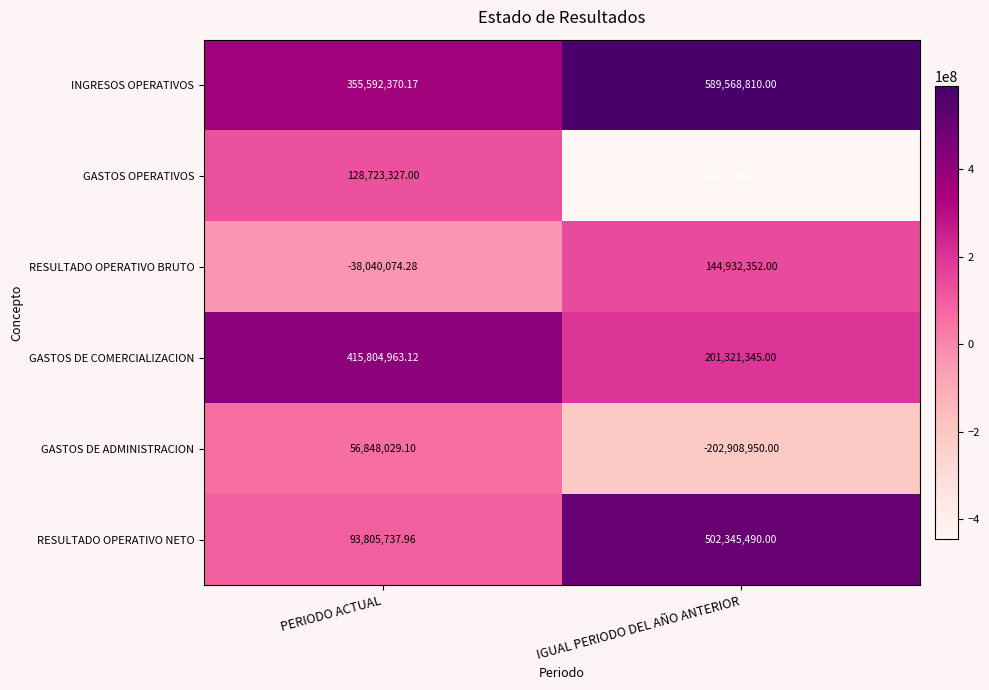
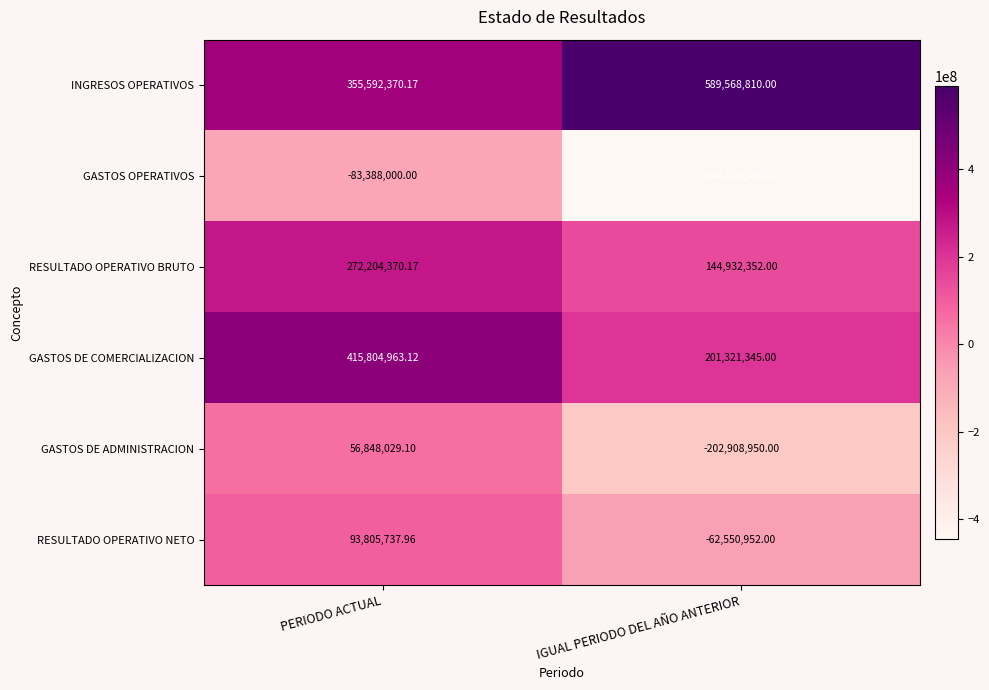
GASTOS OPERATIVOS, PERIODO ACTUAL: 128,723,327.00 -> -83,388,000.00
RESULTADO OPERATIVO BRUTO, PERIODO ACTUAL: -38,040,074.28 -> 272,204,370.17
RESULTADO OPERATIVO NETO, IGUAL PERIODO DEL AÑO ANTERIOR: 502,345,490.00 -> -62,550,952.00
